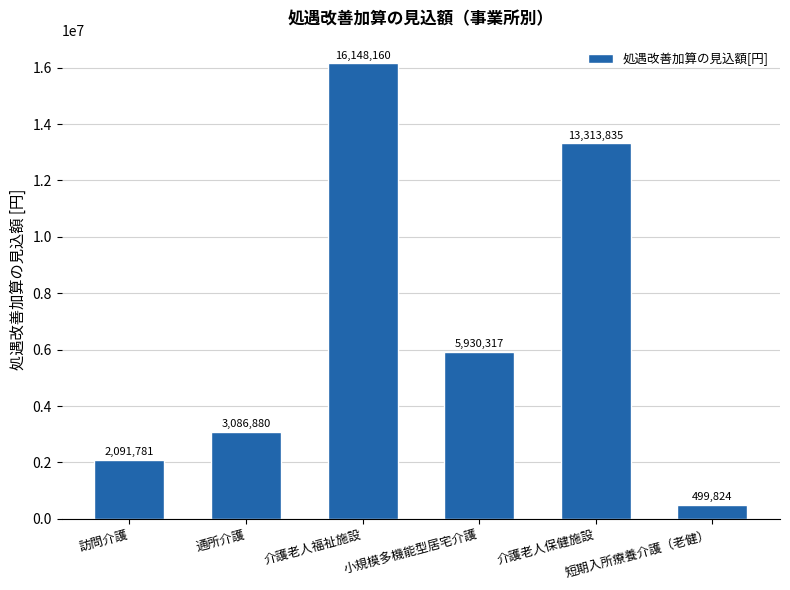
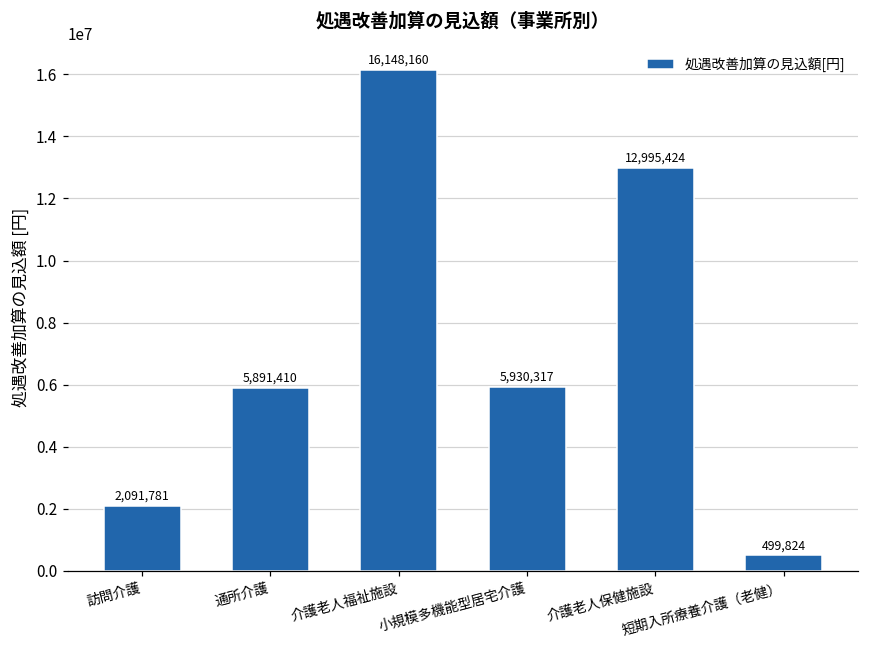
通所介護: 3,086,880 -> 5,891,410
介護老人保健施設: 13,313,835 -> 12,995,424
